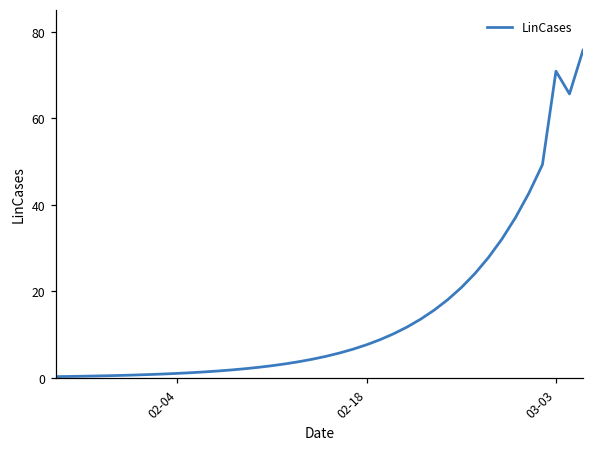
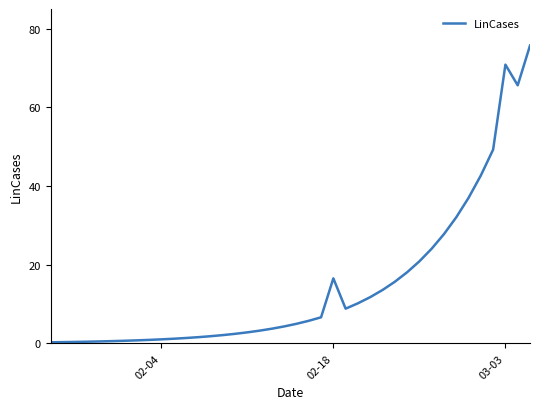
02-18: 8 -> 17
